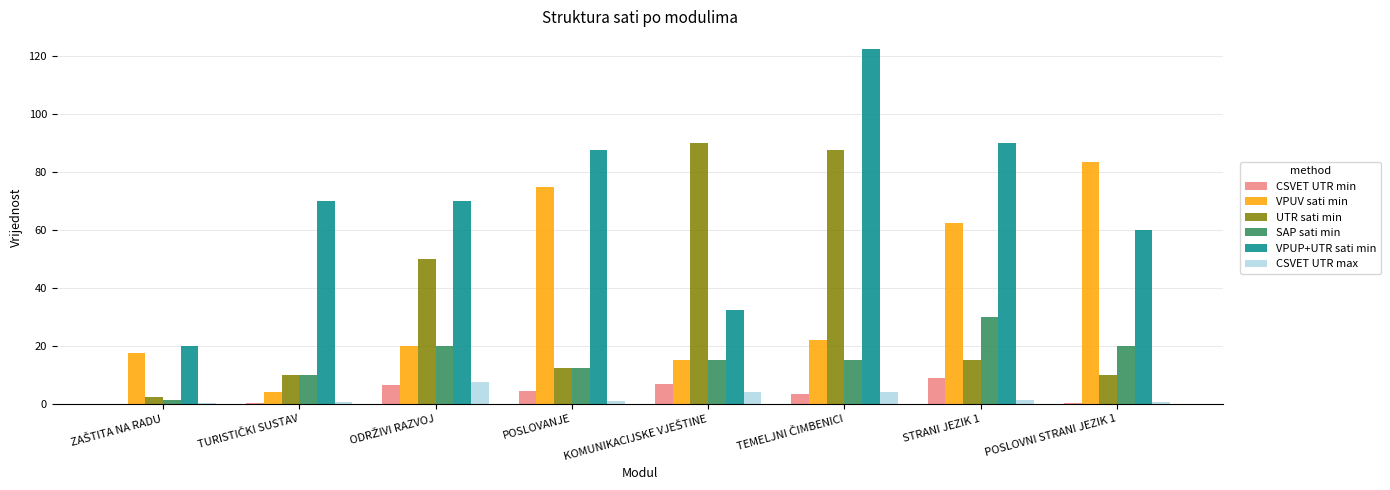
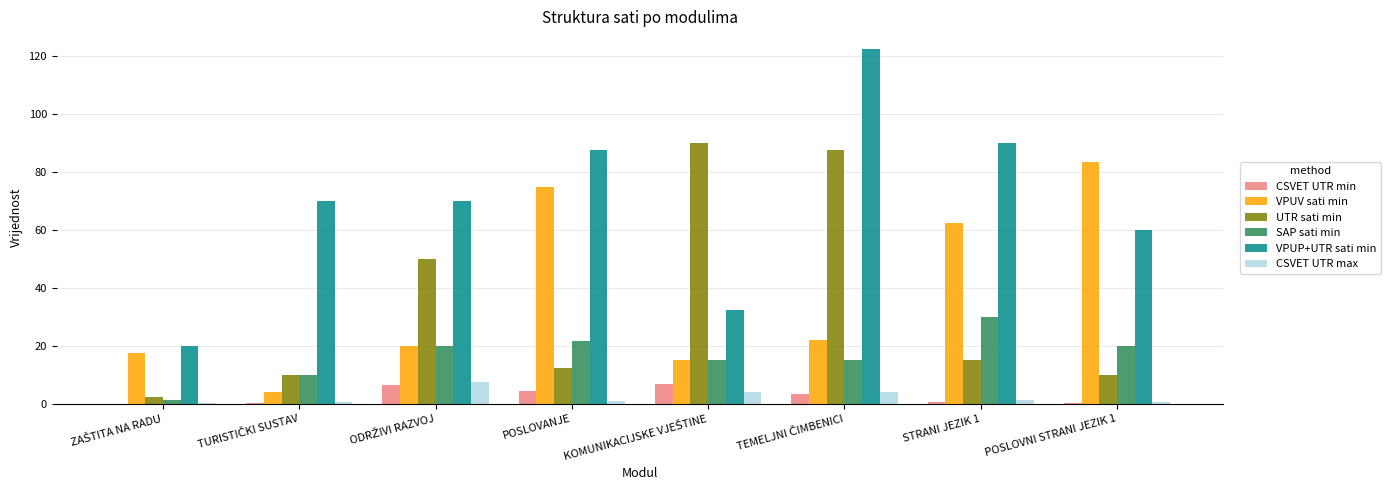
SAP sati min, POSLOVANJE: 13 -> 22
CSVET UTR min, STRANI JEZIK 1: 9 -> 1
